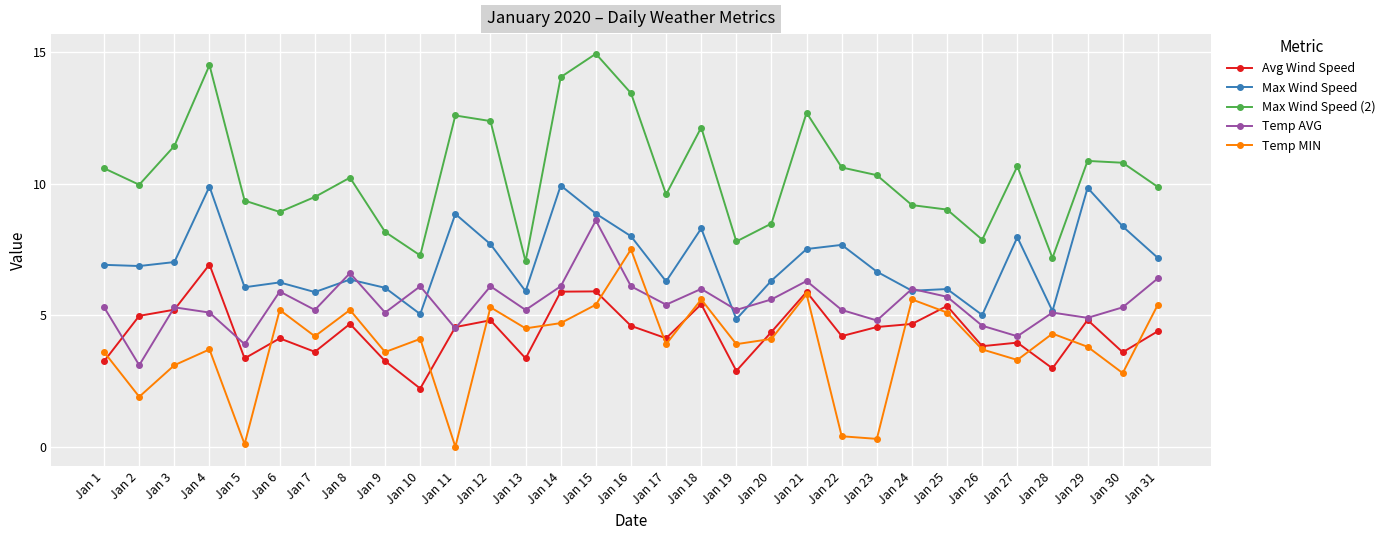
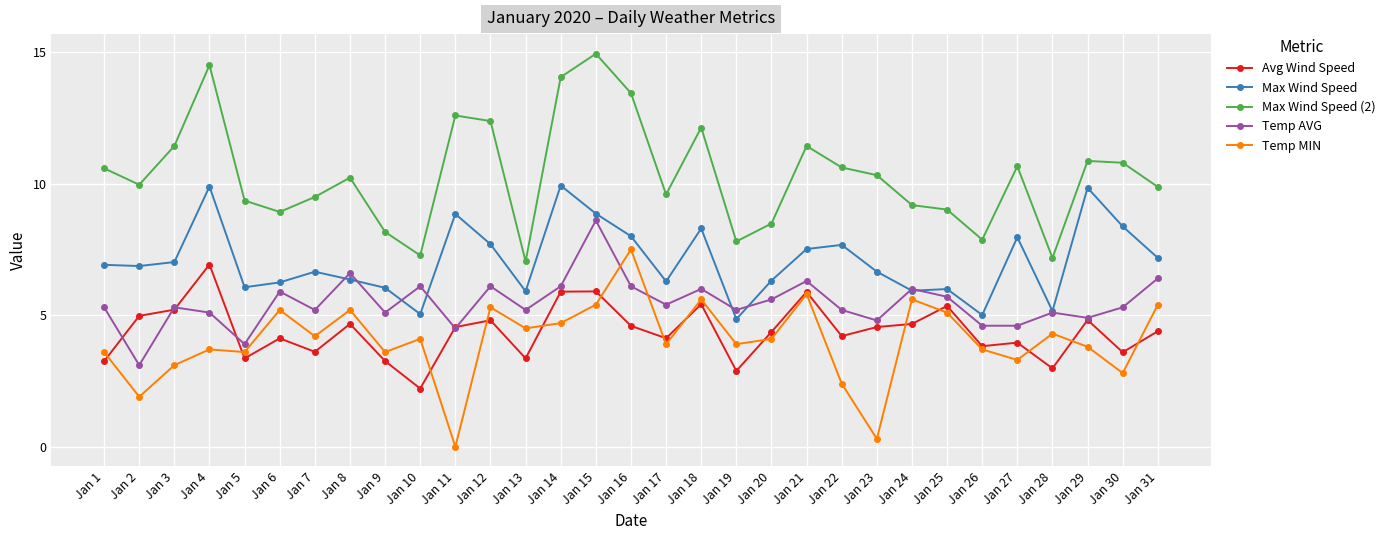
Temp MIN, Jan 5: 0.1 -> 3.6
Max Wind Speed, Jan 7: 5.9 -> 6.7
Max Wind Speed (2), Jan 21: 12.7 -> 11.4
Temp MIN, Jan 22: 0.4 -> 2.4
Temp AVG, Jan 27: 4.2 -> 4.6
